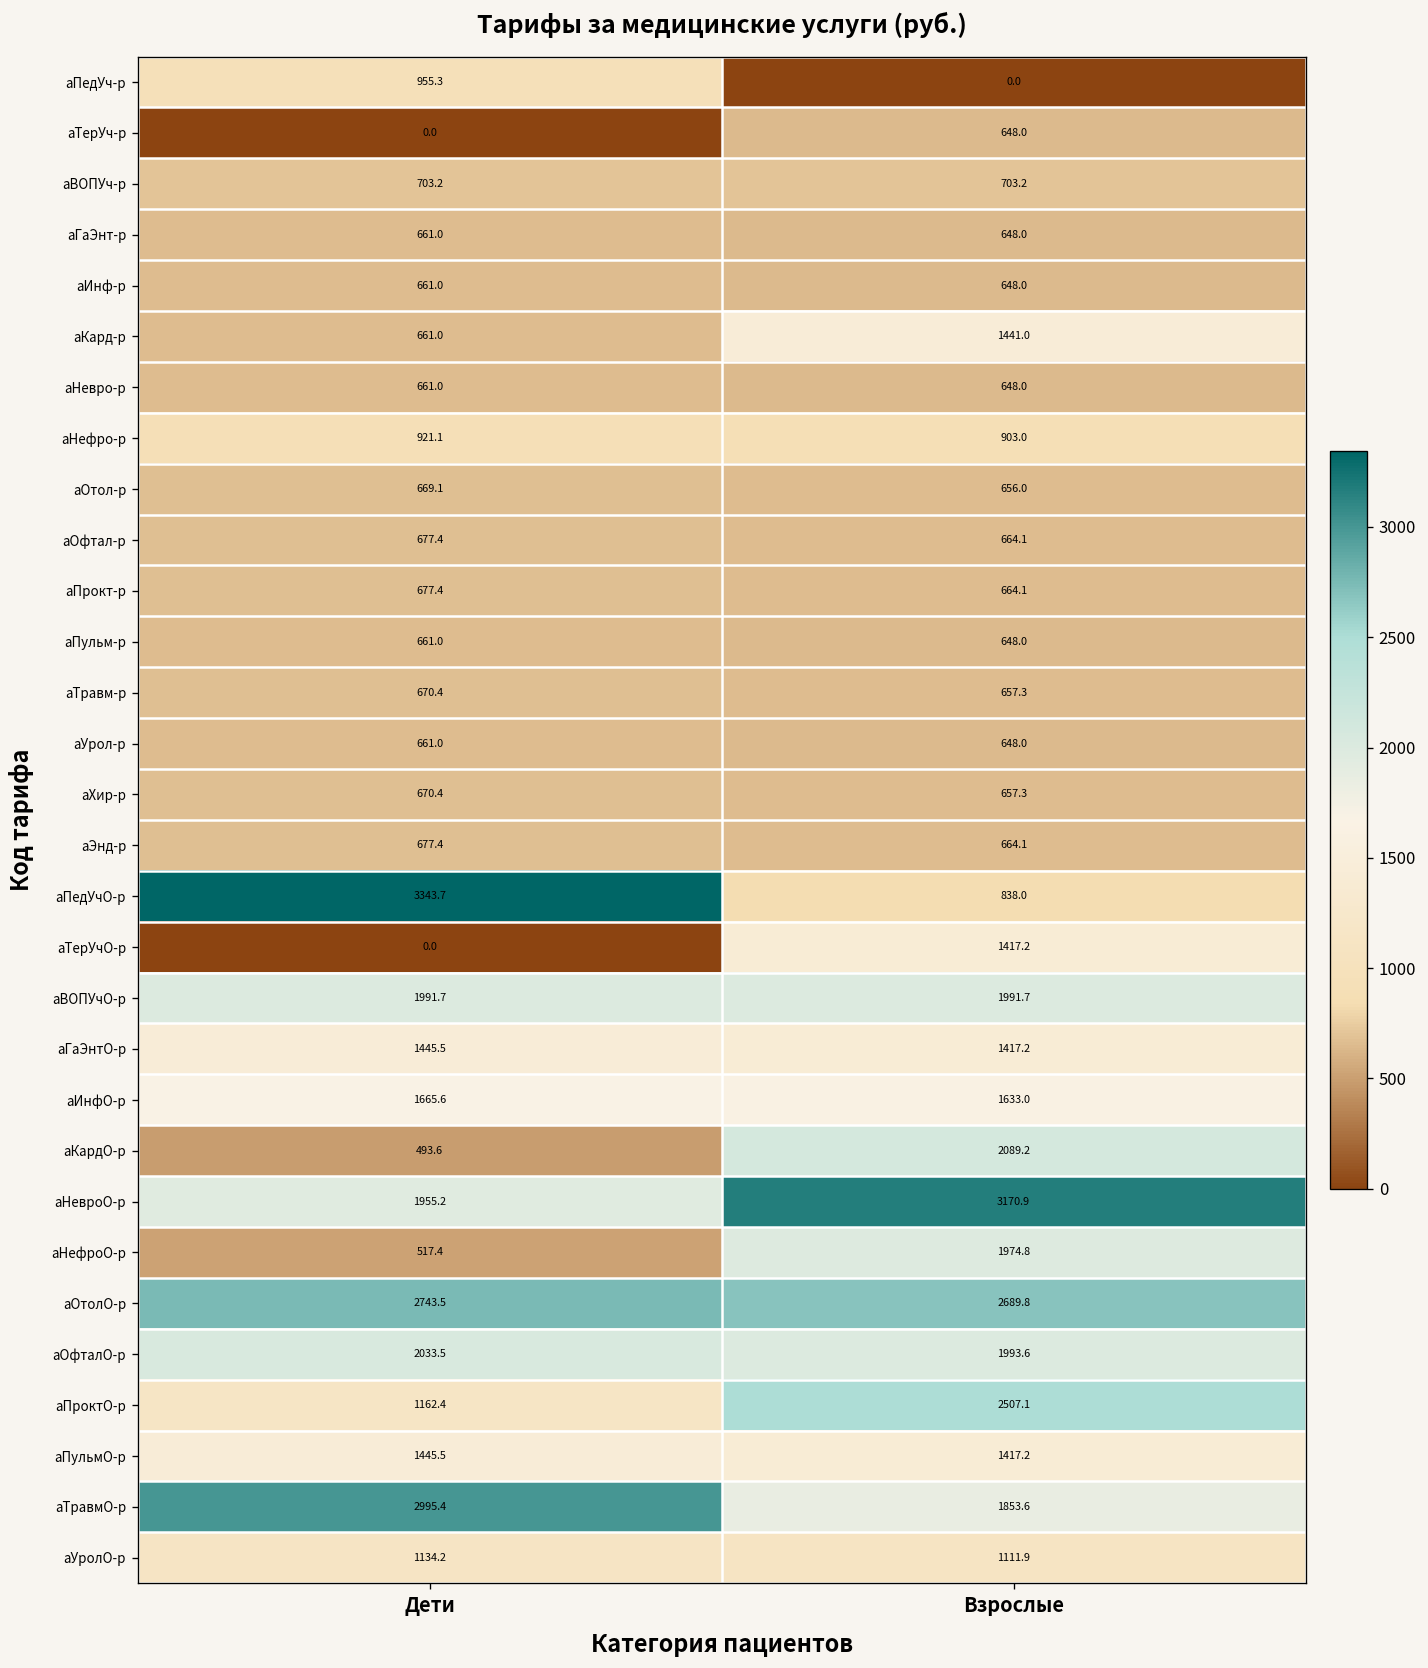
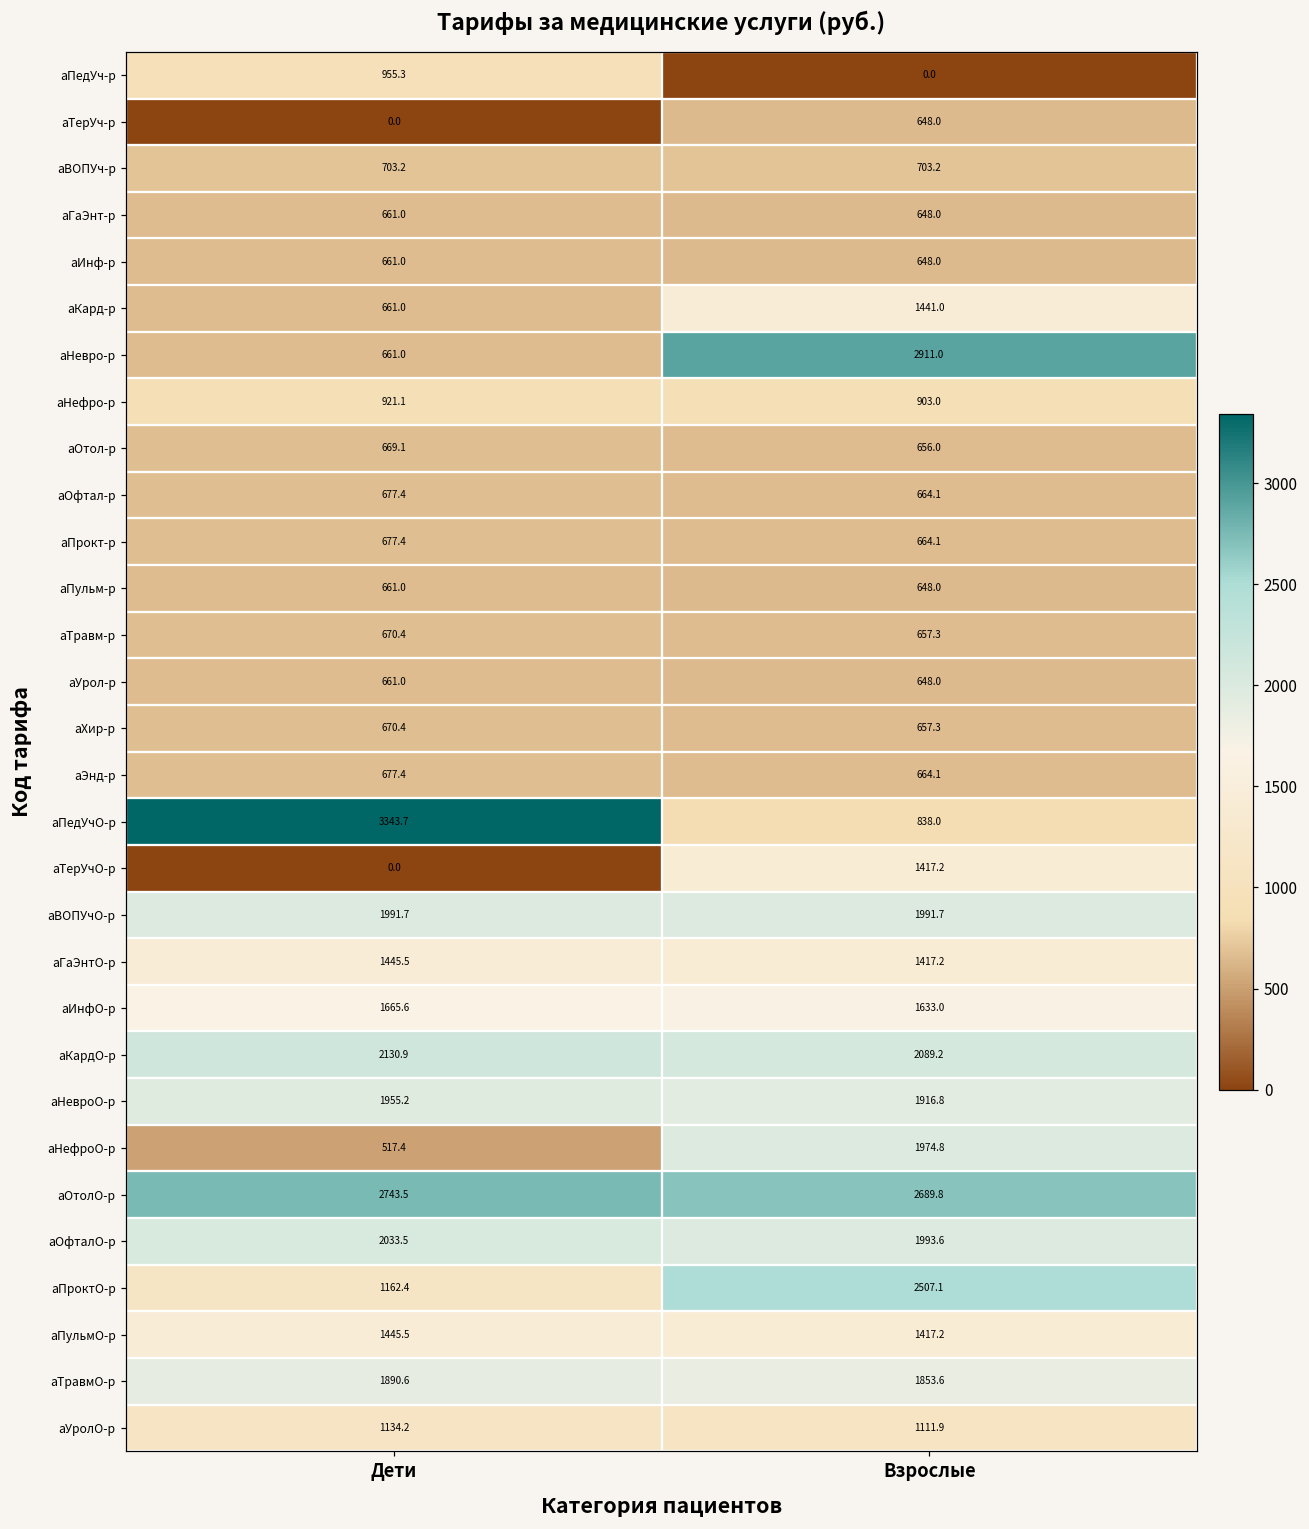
аНевро-р, Взрослые: 648.0 -> 2911.0
аКардО-р, Дети: 493.6 -> 2130.9
аНевроО-р, Взрослые: 3170.9 -> 1916.8
аТравмО-р, Дети: 2995.4 -> 1890.6
